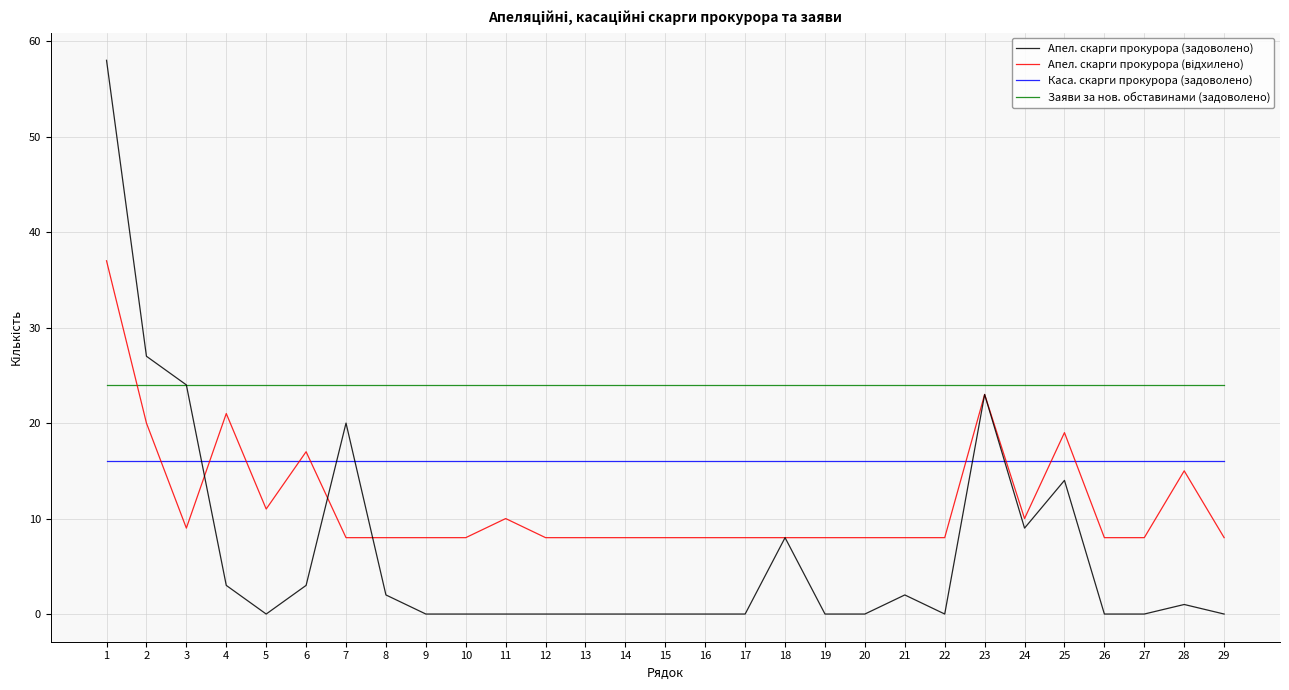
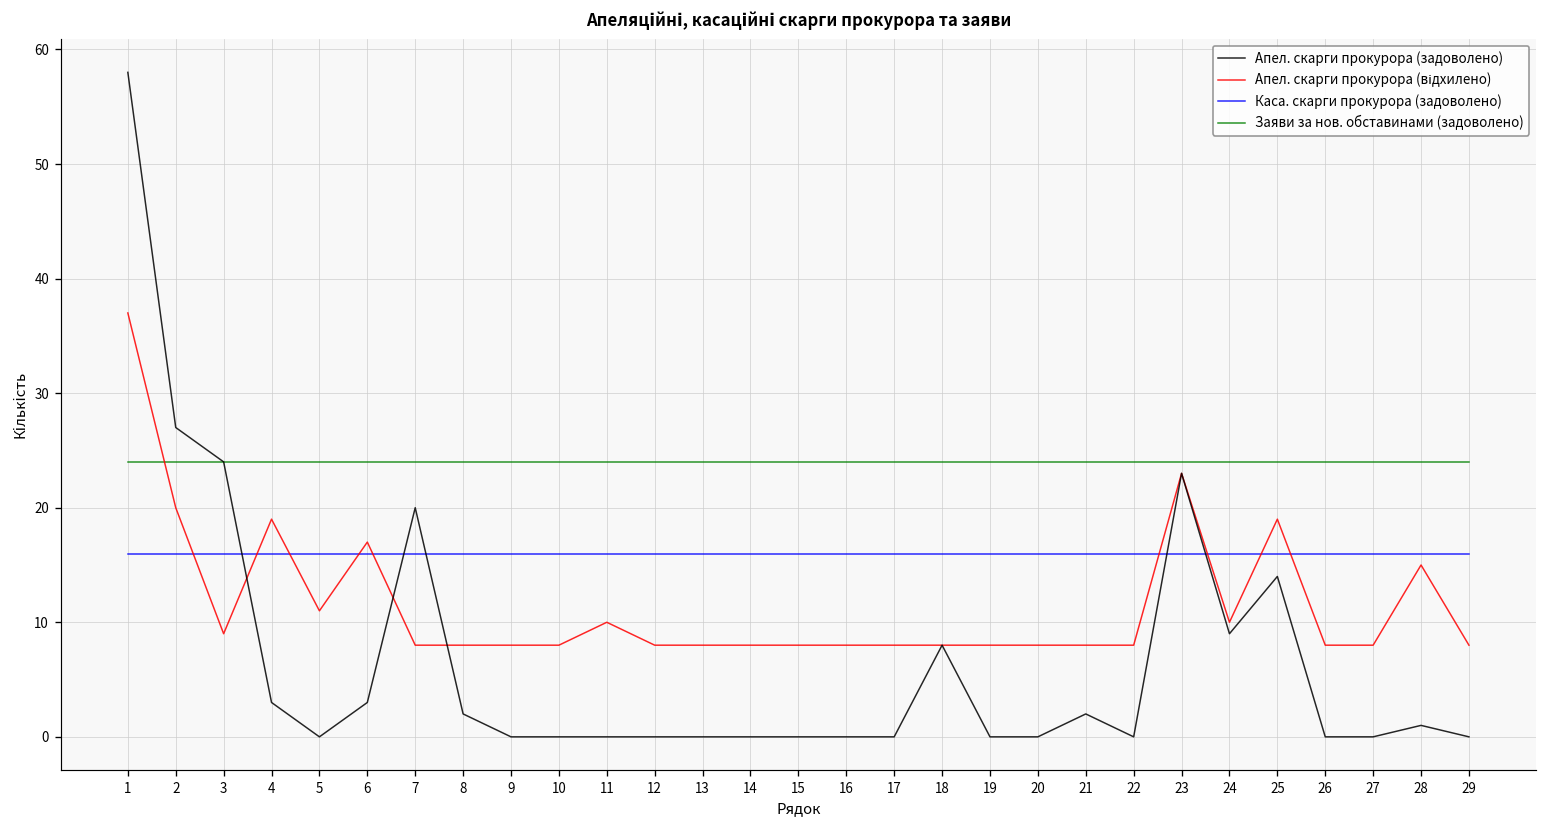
Апел. скарги прокурора (відхилено), 4: 21 -> 19
